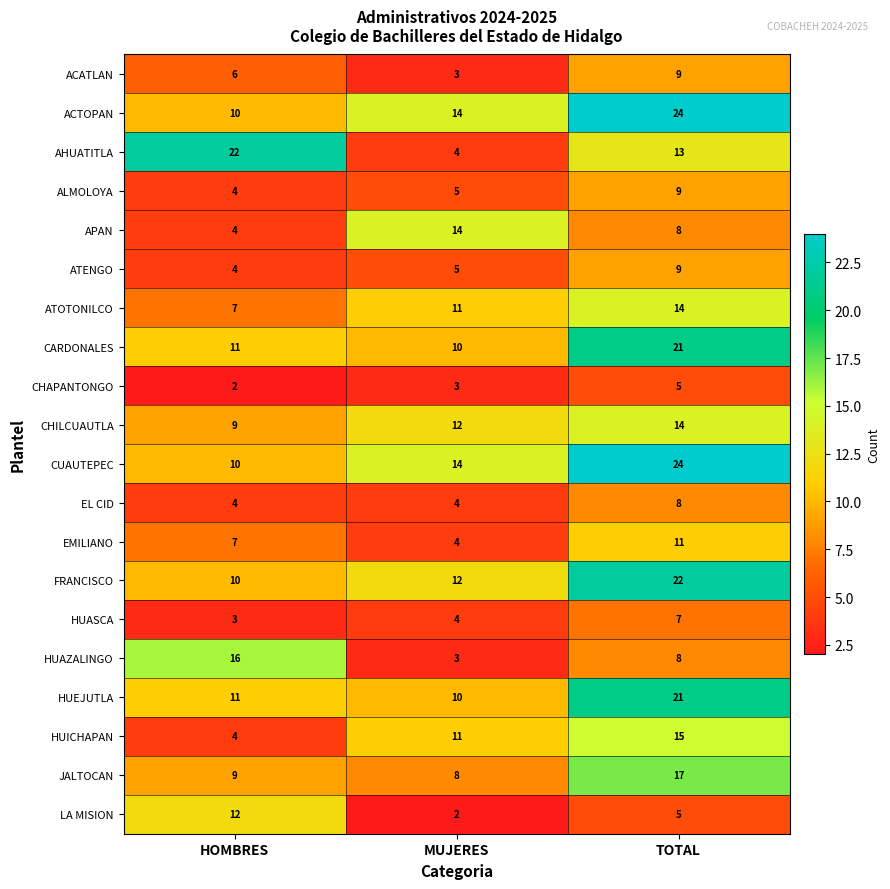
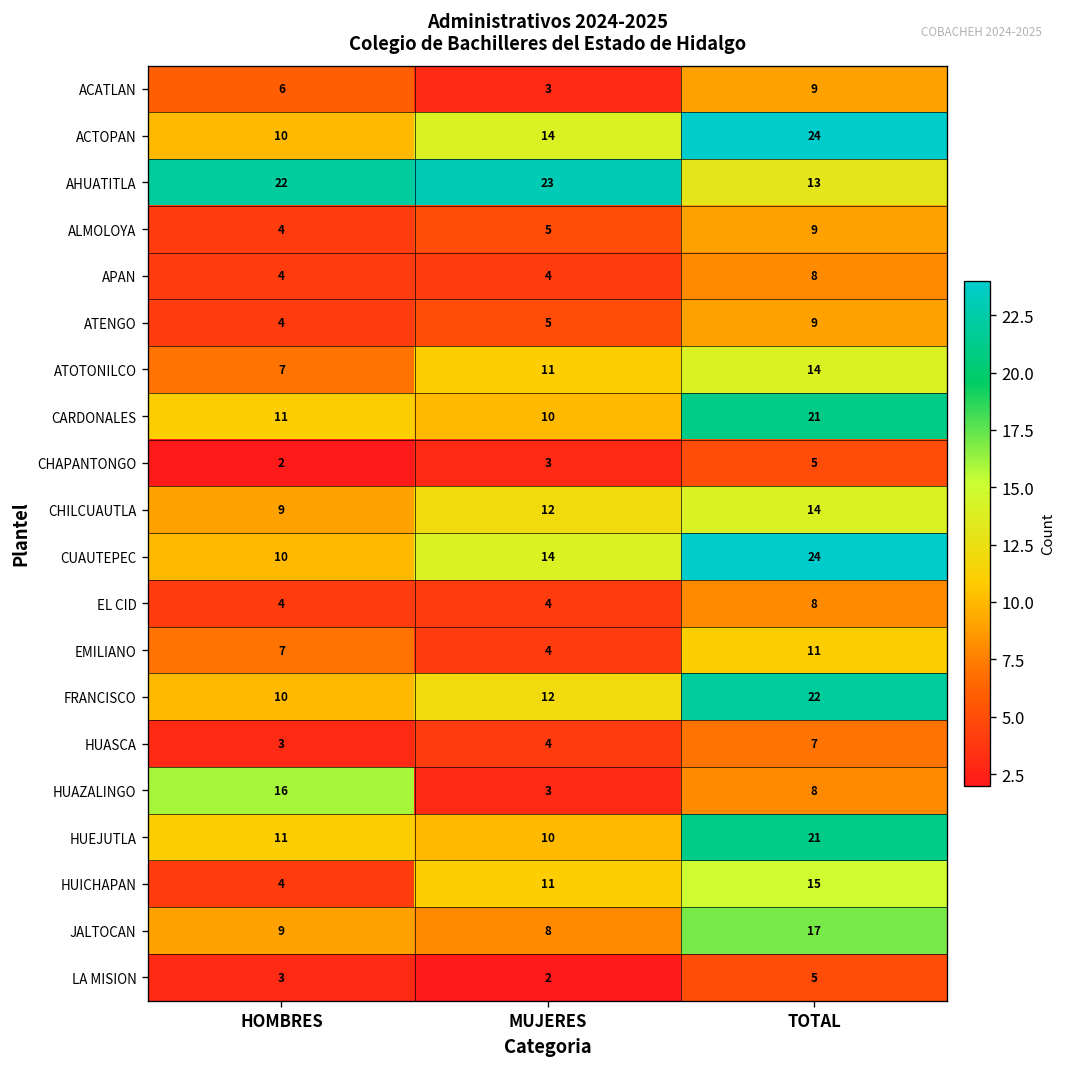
AHUATITLA, MUJERES: 4 -> 23
APAN, MUJERES: 14 -> 4
LA MISION, HOMBRES: 12 -> 3
